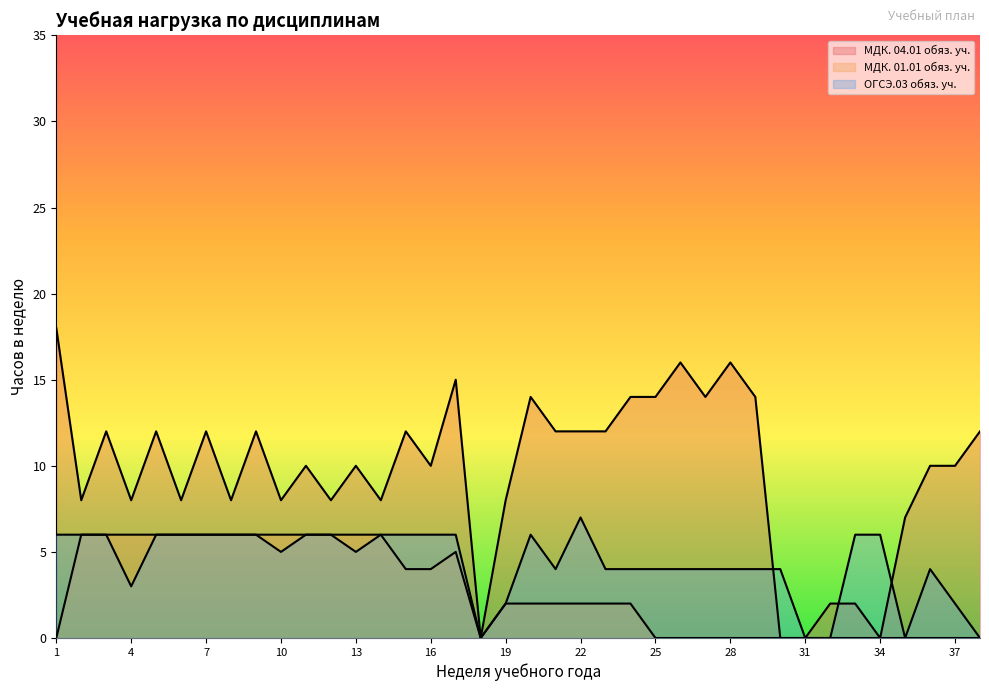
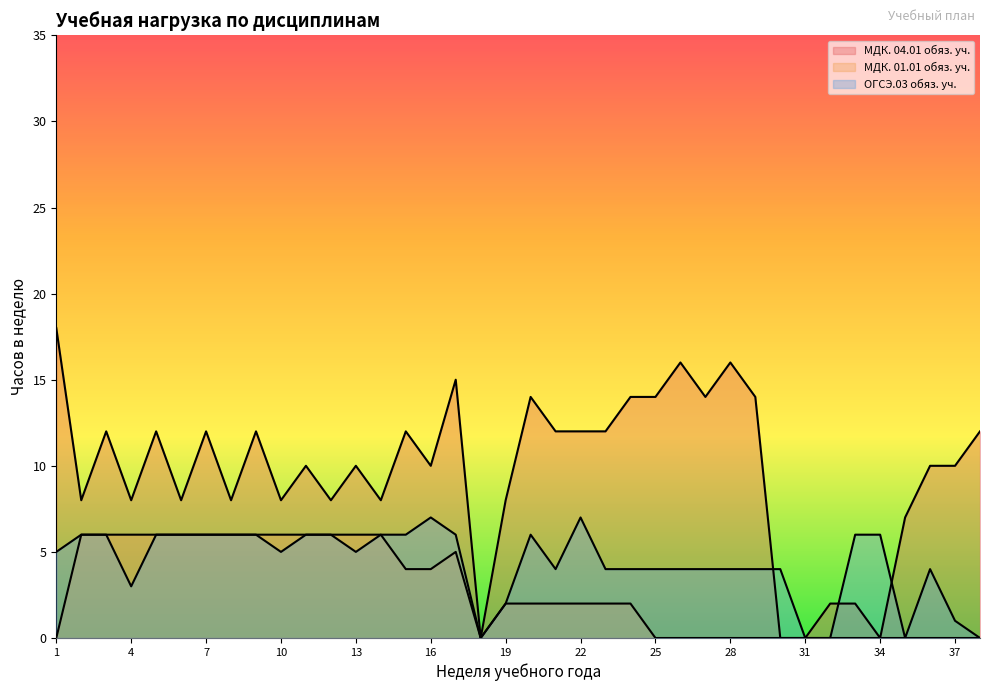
ОГСЭ.03 обяз. уч., 1: 6 -> 5
ОГСЭ.03 обяз. уч., 16: 6 -> 7
ОГСЭ.03 обяз. уч., 37: 2 -> 1
